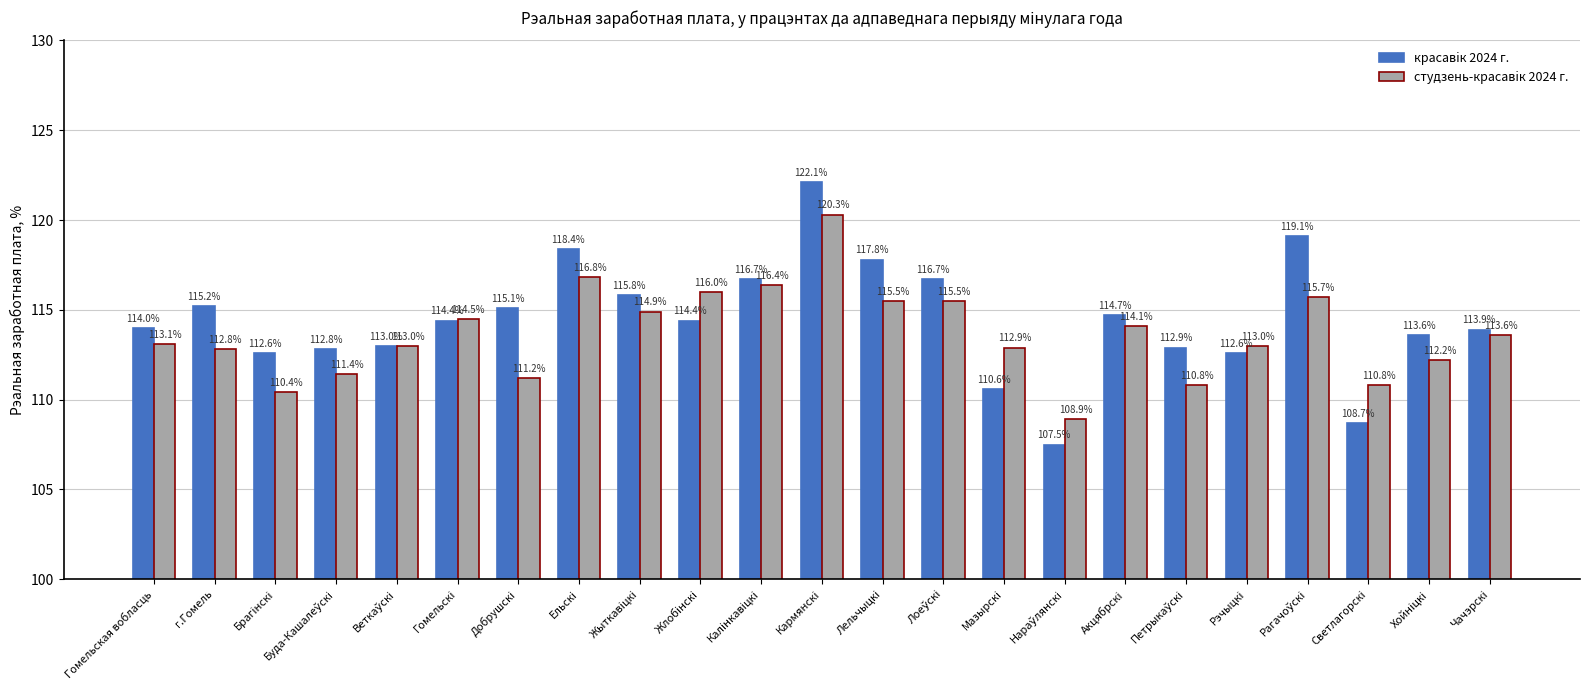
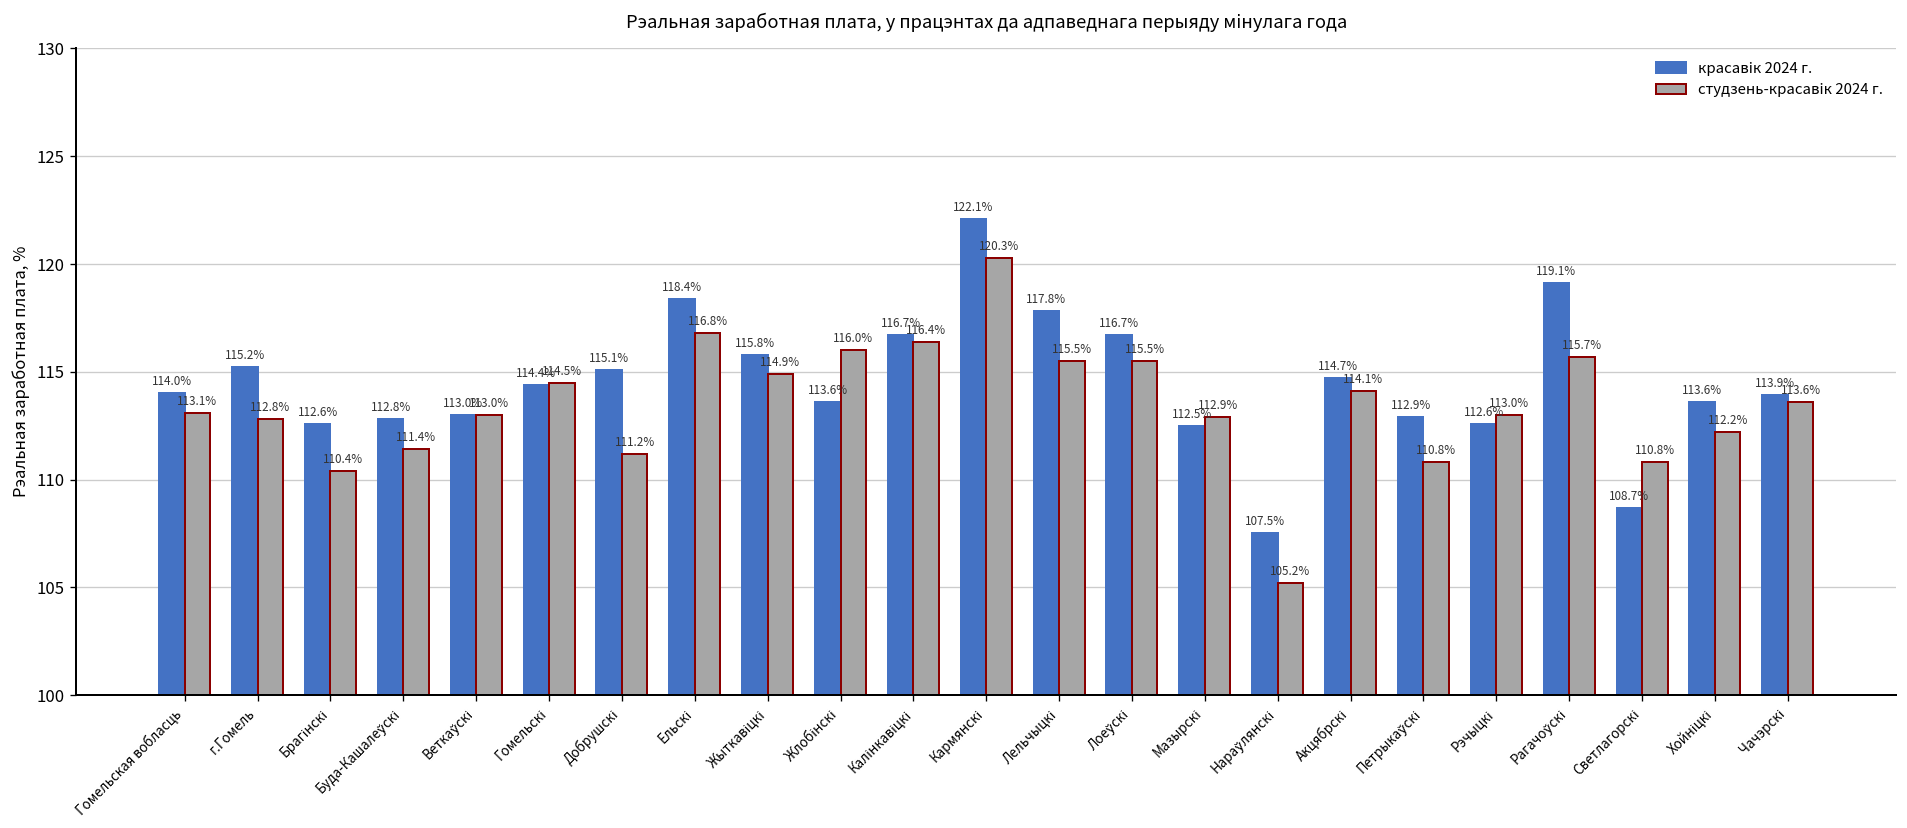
красавiк 2024 г., Жлобінскі: 114.4% -> 113.6%
красавiк 2024 г., Мазырскі: 110.6% -> 112.5%
студзень-красавiк 2024 г., Нараўлянскі: 108.9% -> 105.2%
